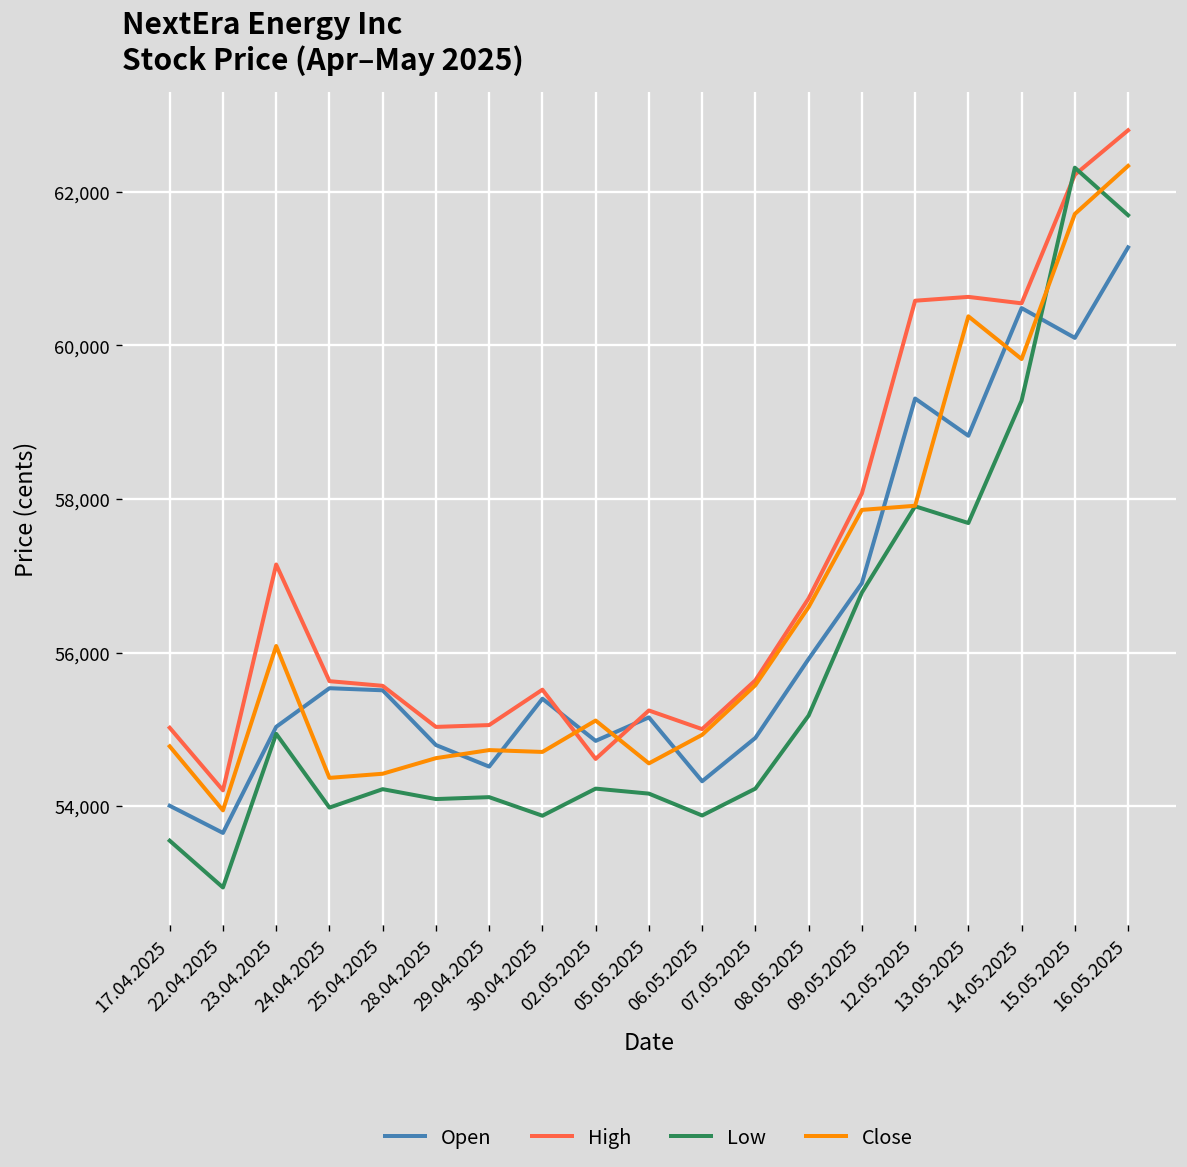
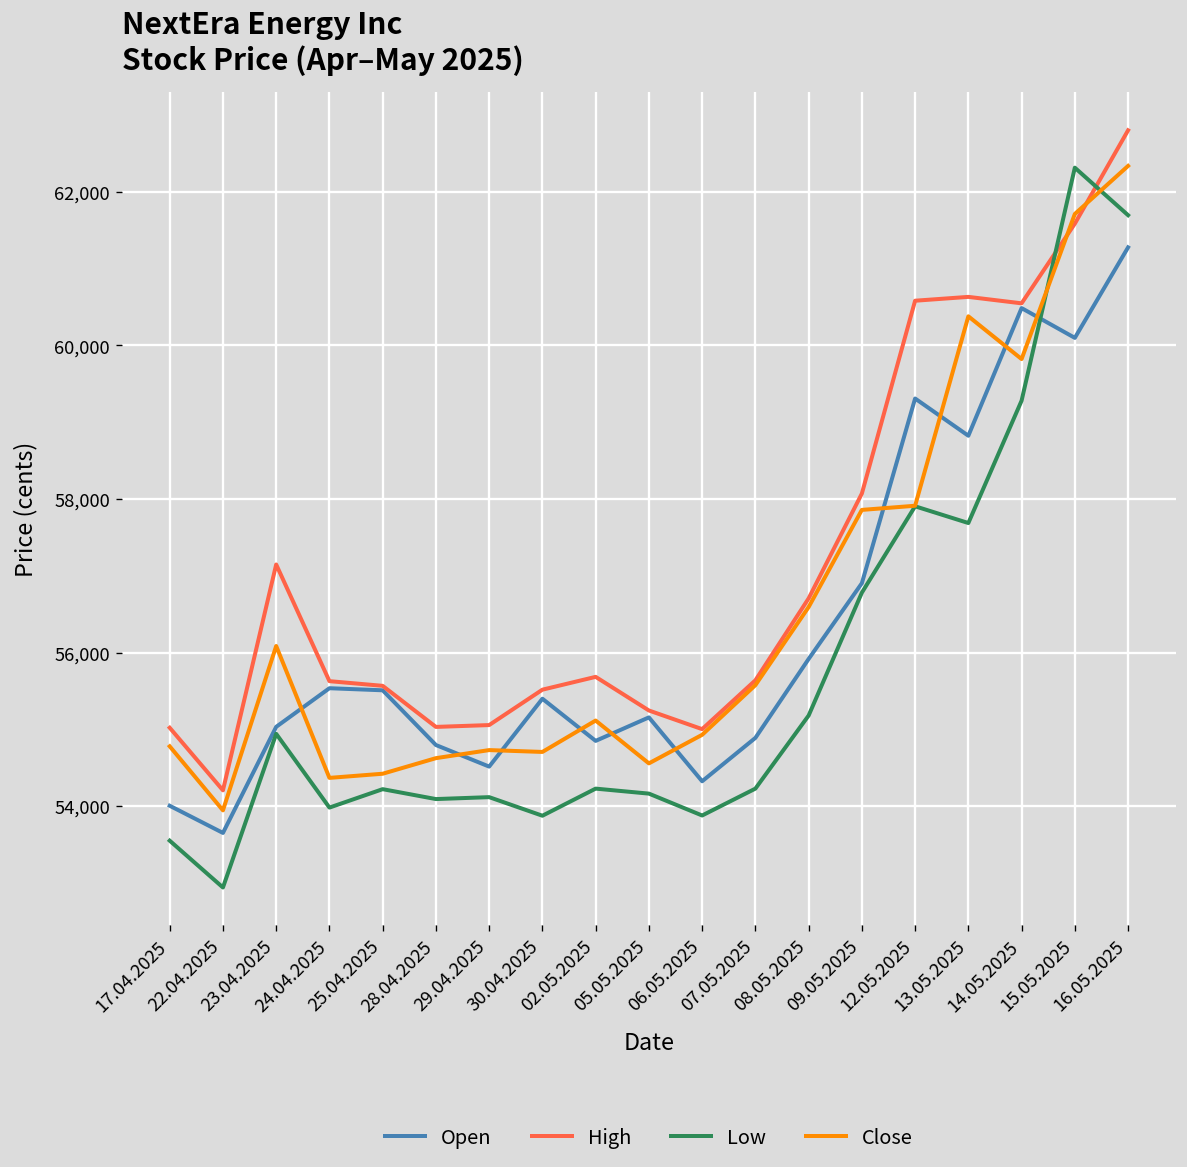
High, 02.05.2025: 54,600 -> 55,700
High, 15.05.2025: 62,200 -> 61,600
